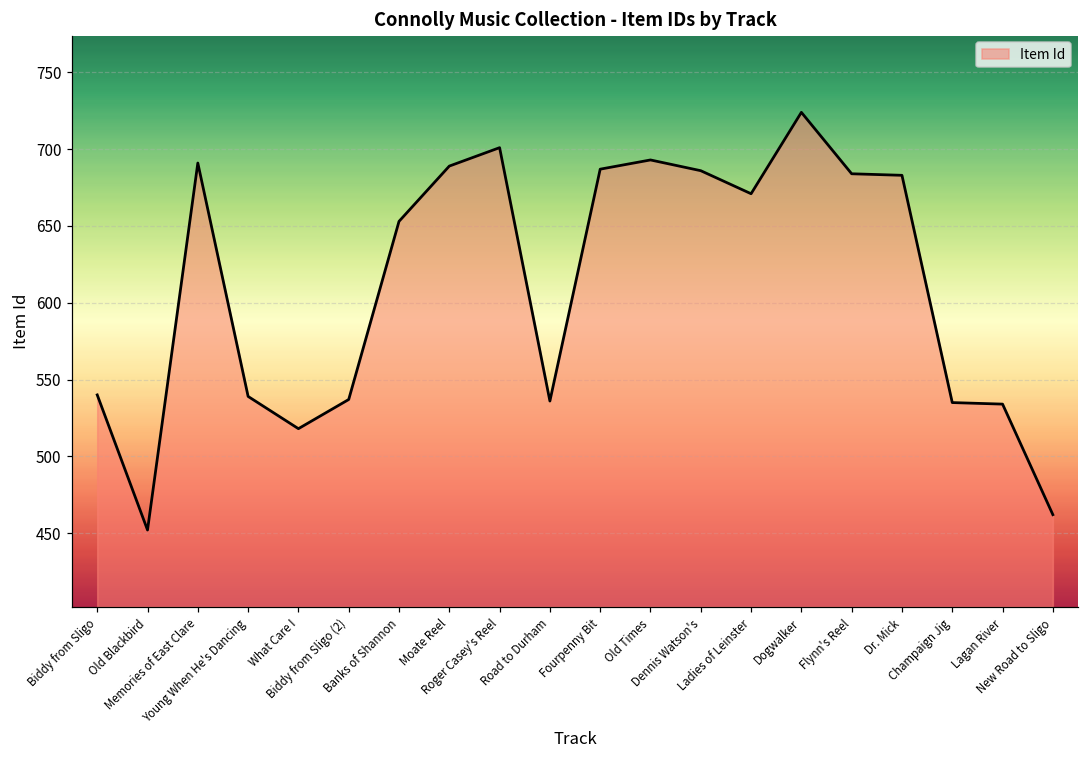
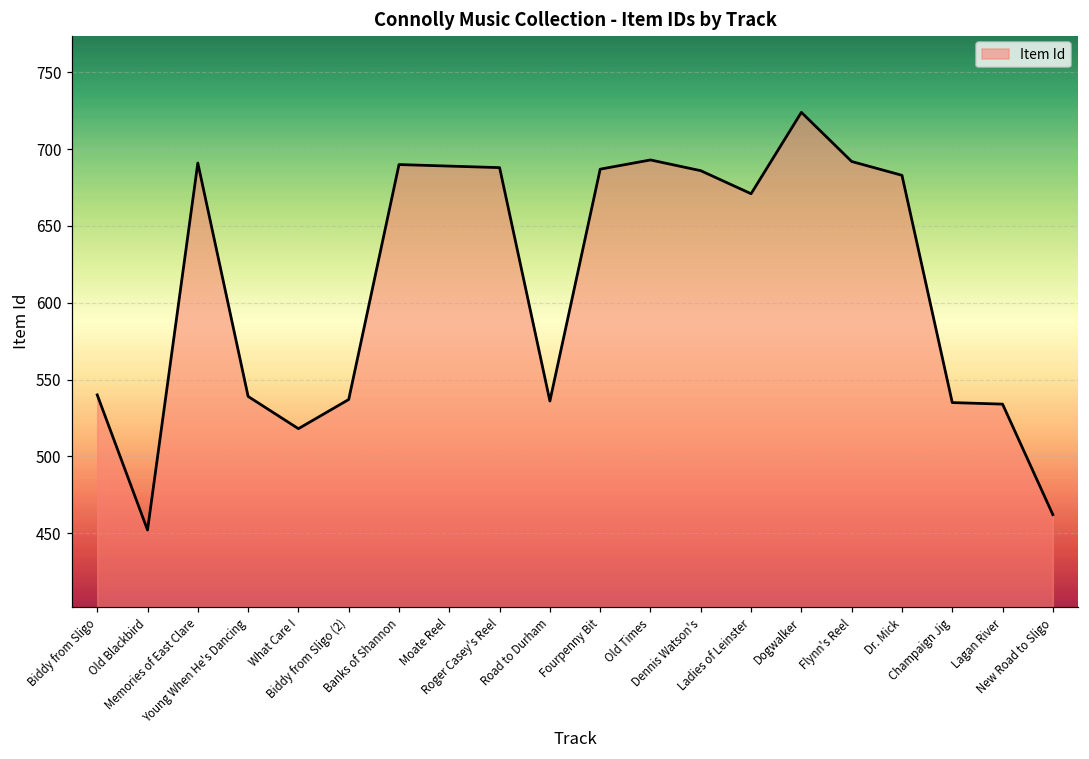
Banks of Shannon: 653 -> 690
Roger Casey's Reel: 701 -> 688
Flynn's Reel: 684 -> 692
